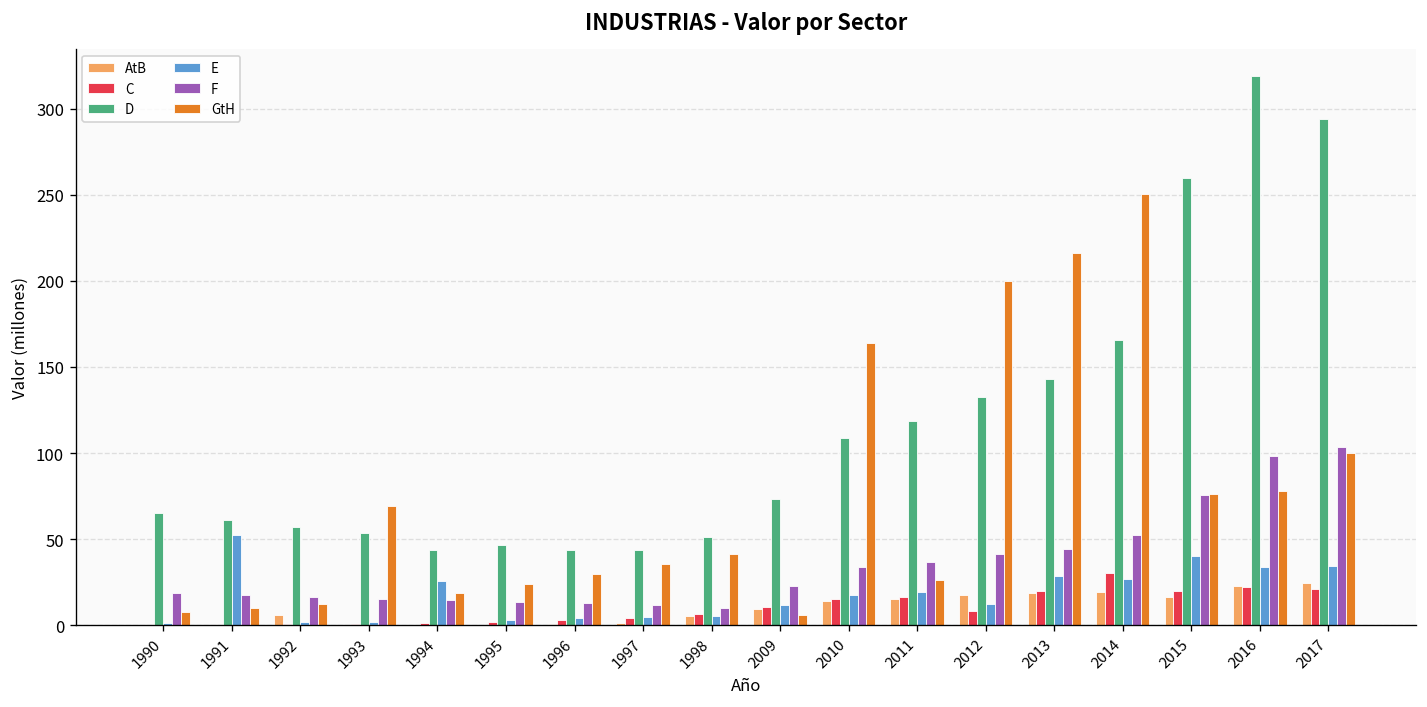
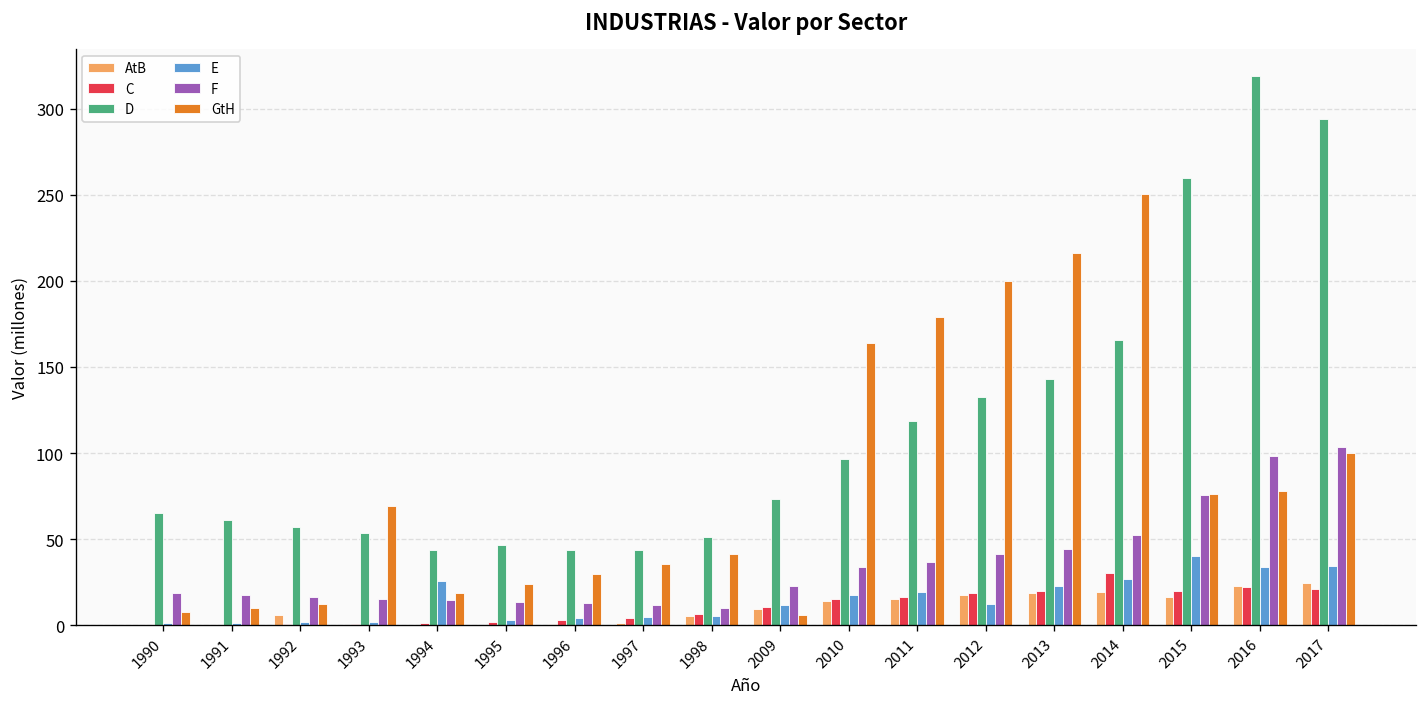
E, 1991: 52 -> 1
D, 2010: 109 -> 97
GtH, 2011: 26 -> 179
C, 2012: 8 -> 19
E, 2013: 29 -> 23
